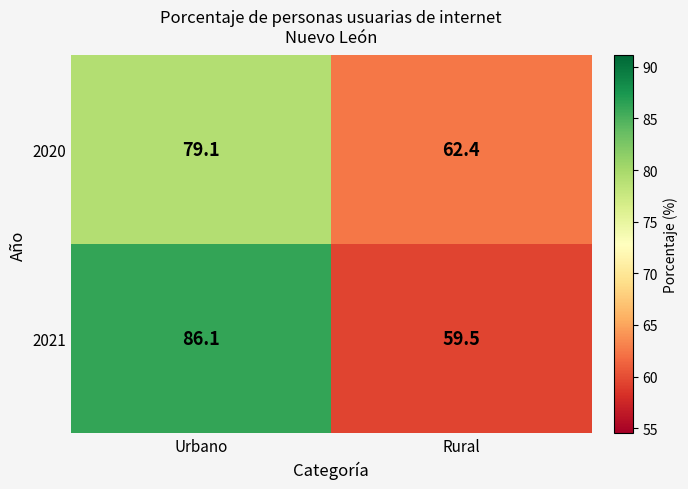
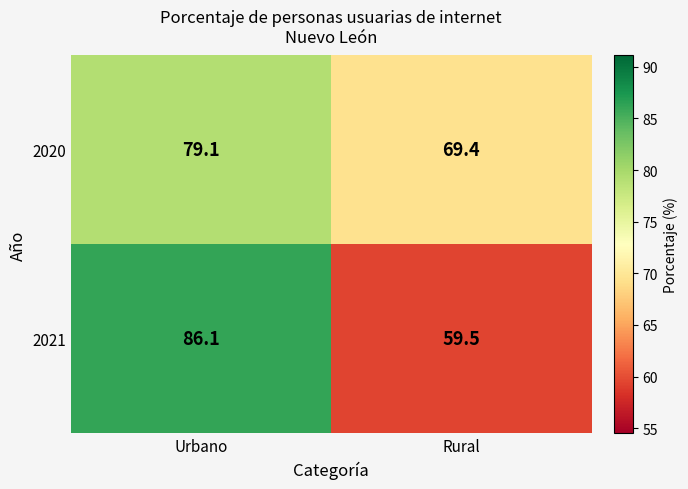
2020, Rural: 62.4 -> 69.4
